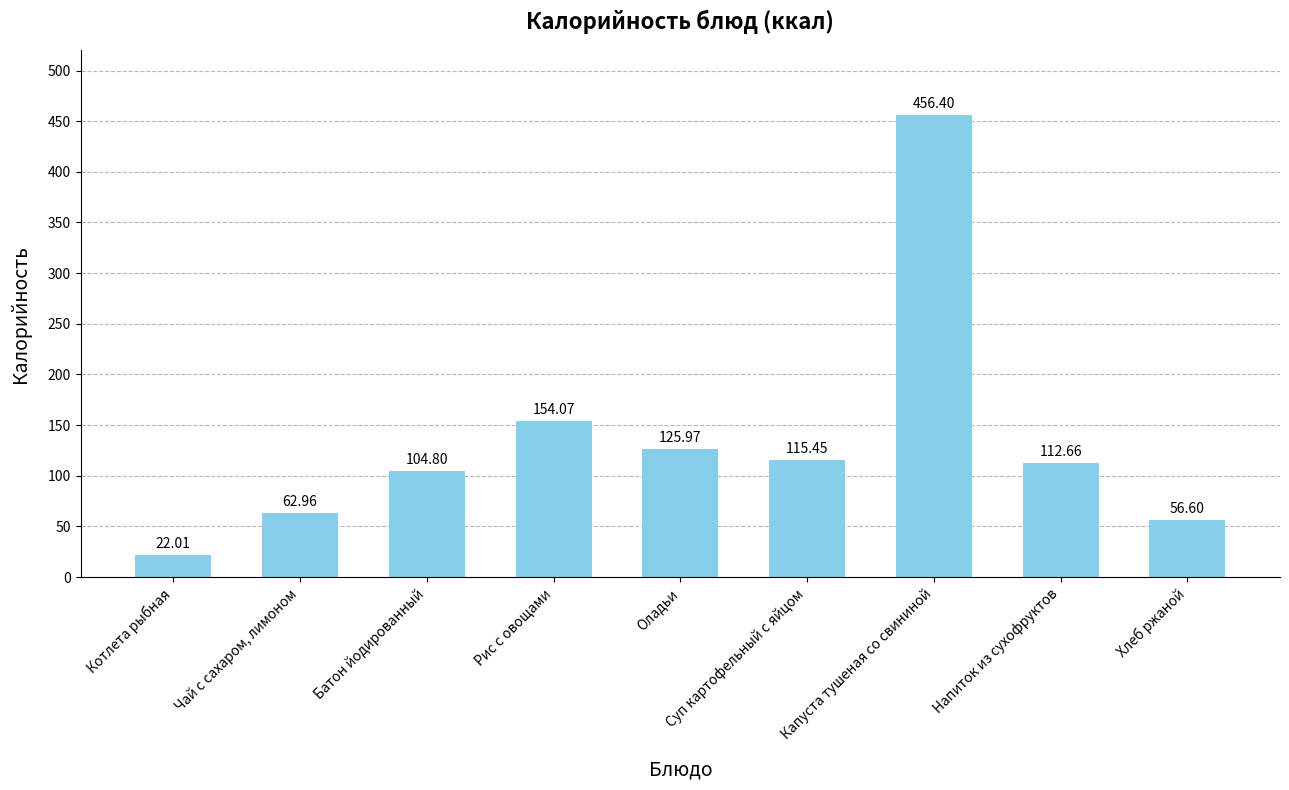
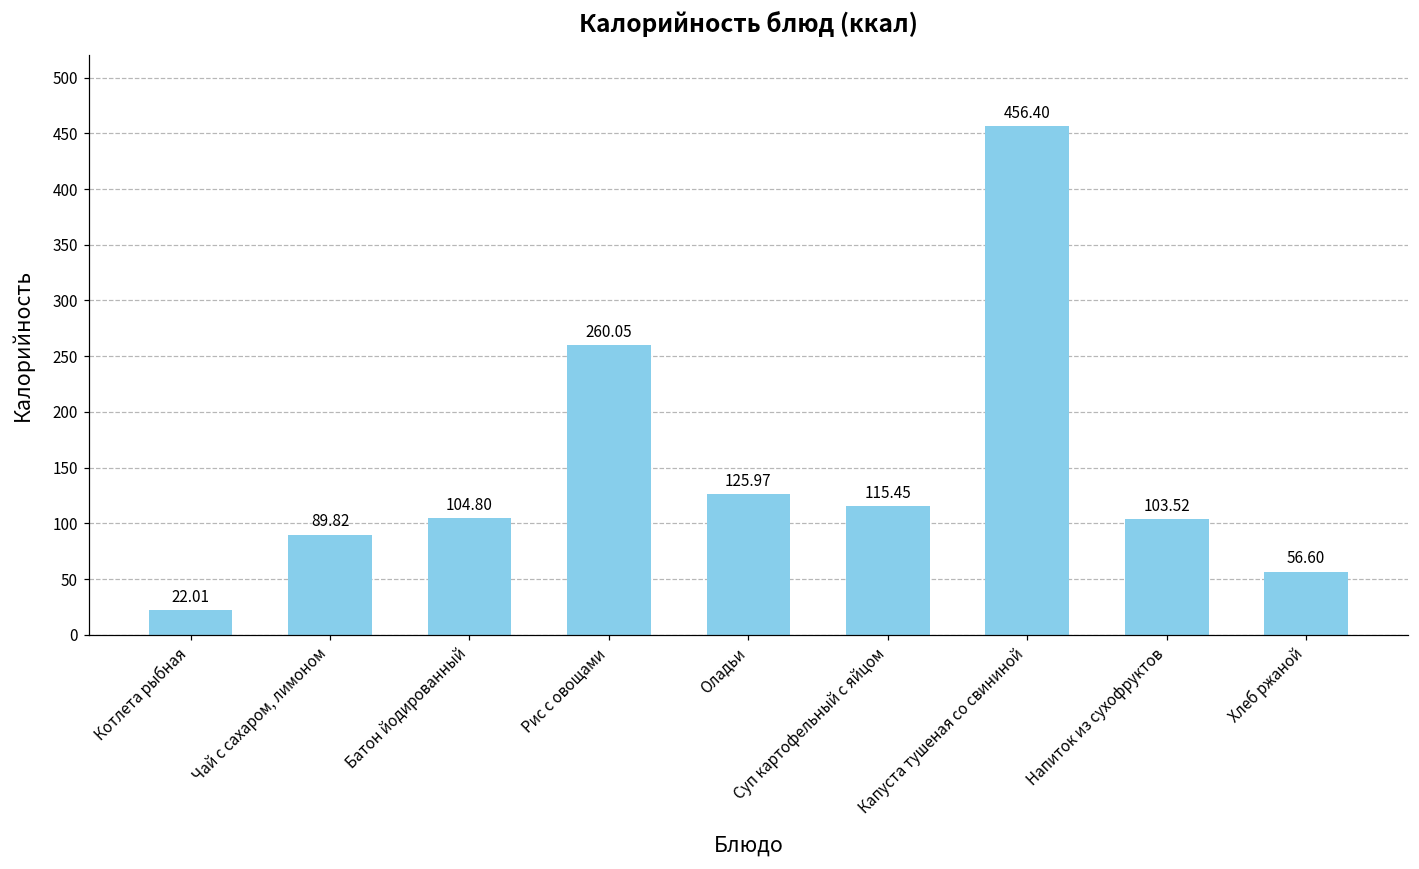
Чай с сахаром, лимоном: 62.96 -> 89.82
Рис с овощами: 154.07 -> 260.05
Напиток из сухофруктов: 112.66 -> 103.52
